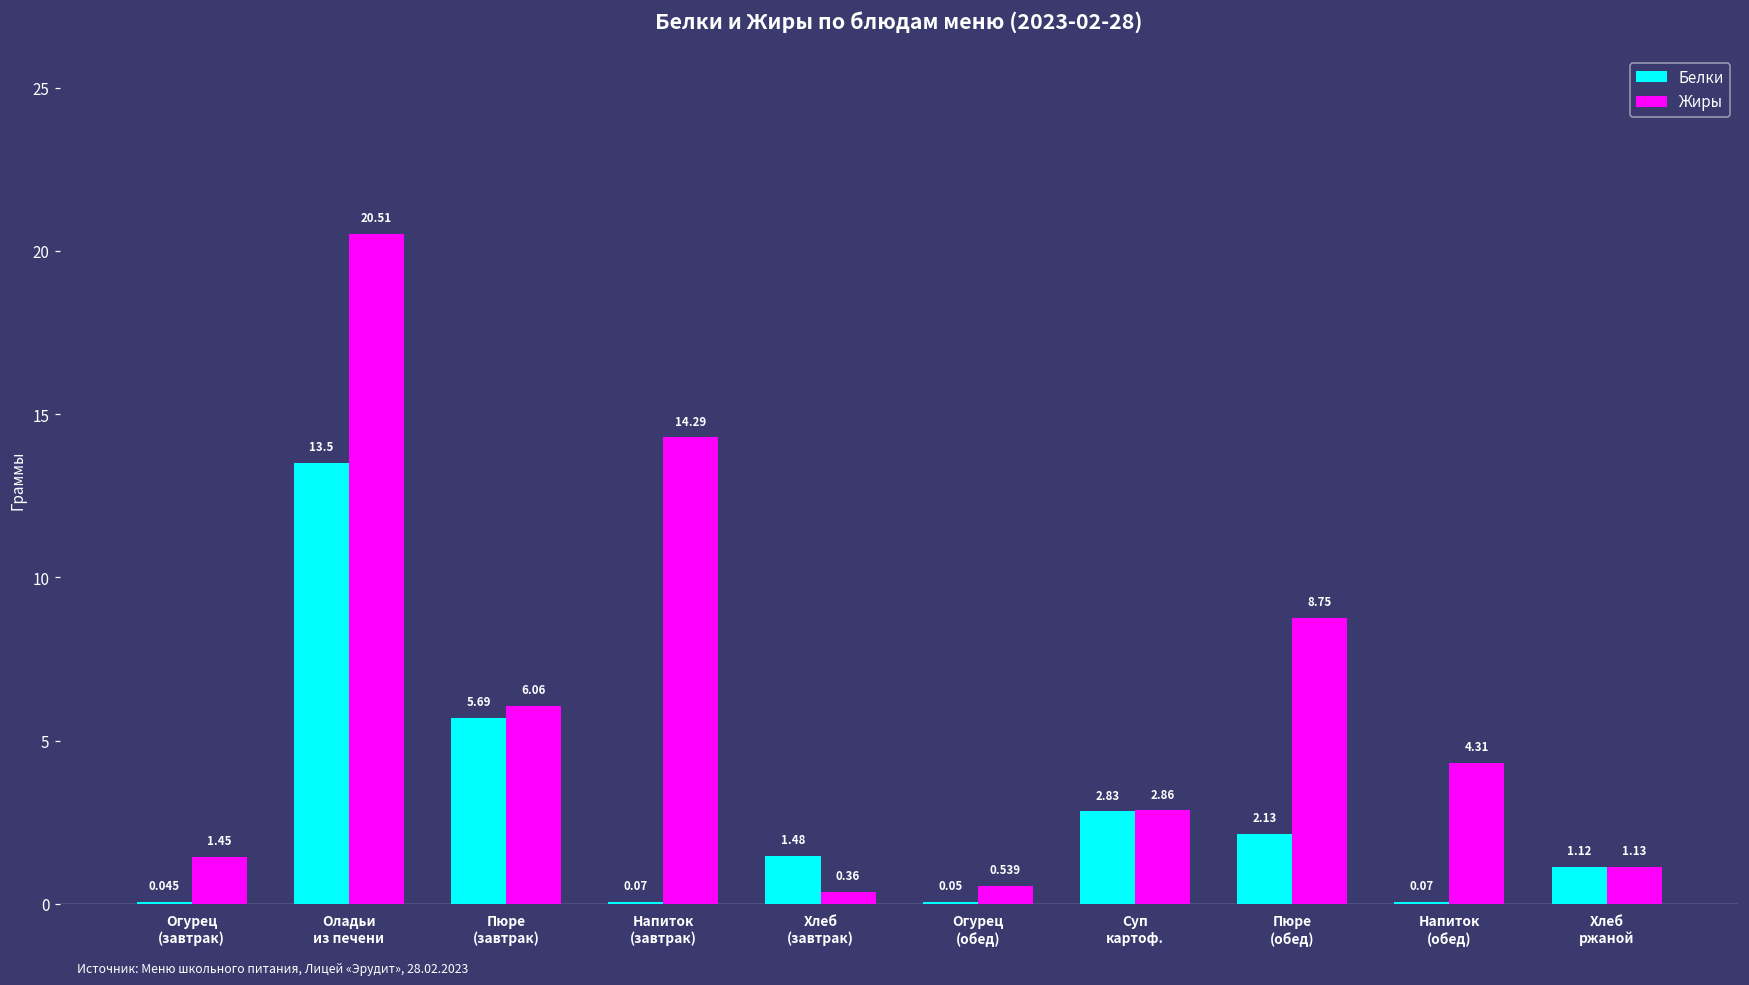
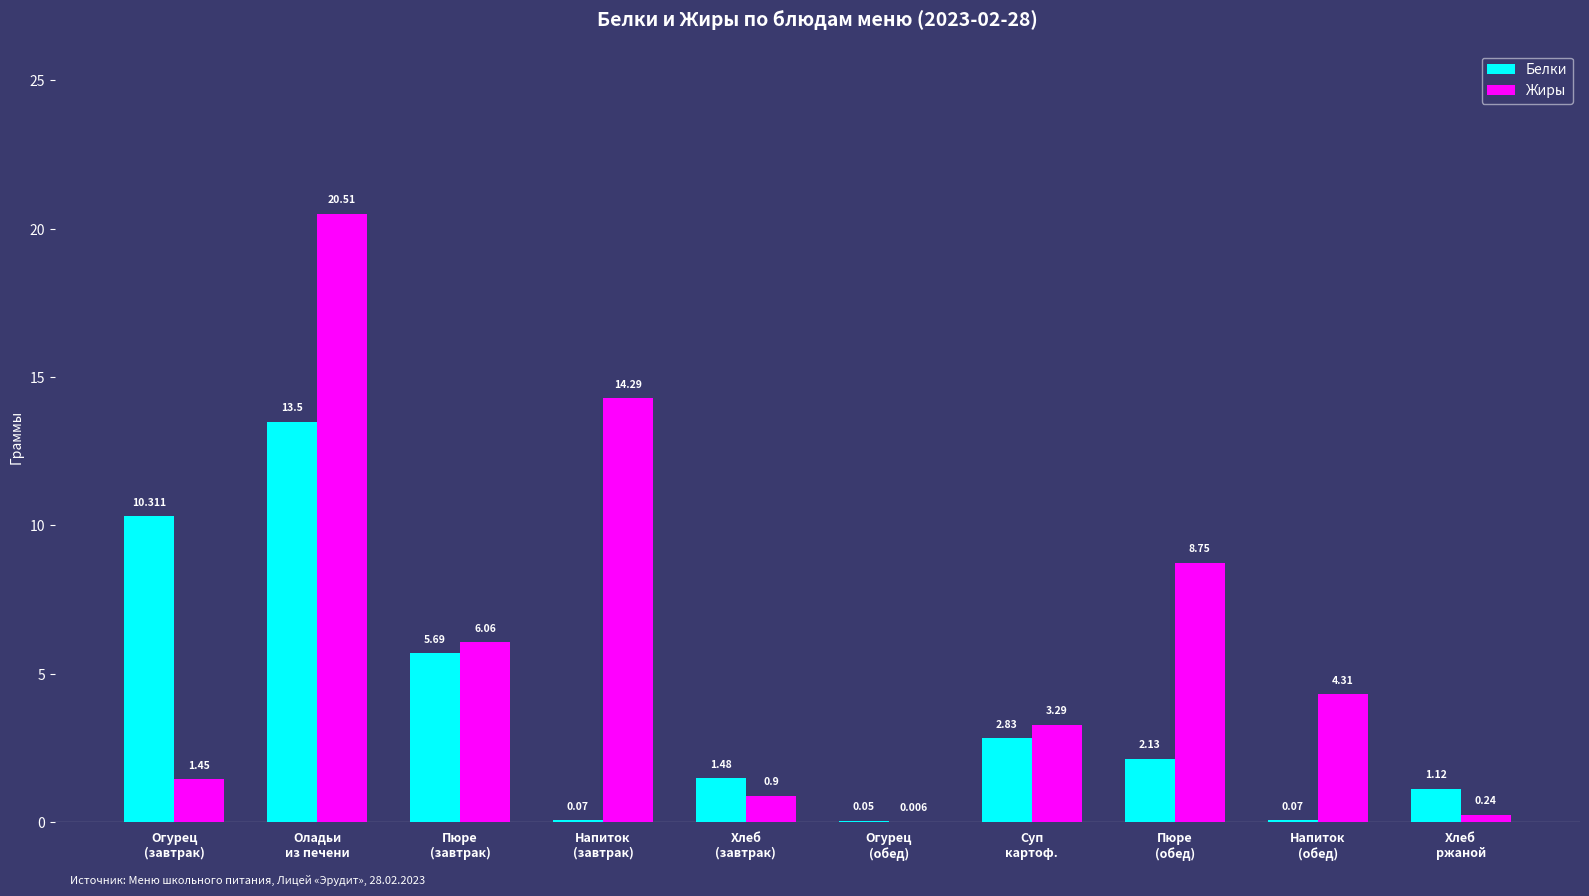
Белки, Огурец (завтрак): 0.045 -> 10.311
Жиры, Хлеб (завтрак): 0.36 -> 0.9
Жиры, Огурец (обед): 0.539 -> 0.006
Жиры, Суп картоф.: 2.86 -> 3.29
Жиры, Хлеб ржаной: 1.13 -> 0.24
